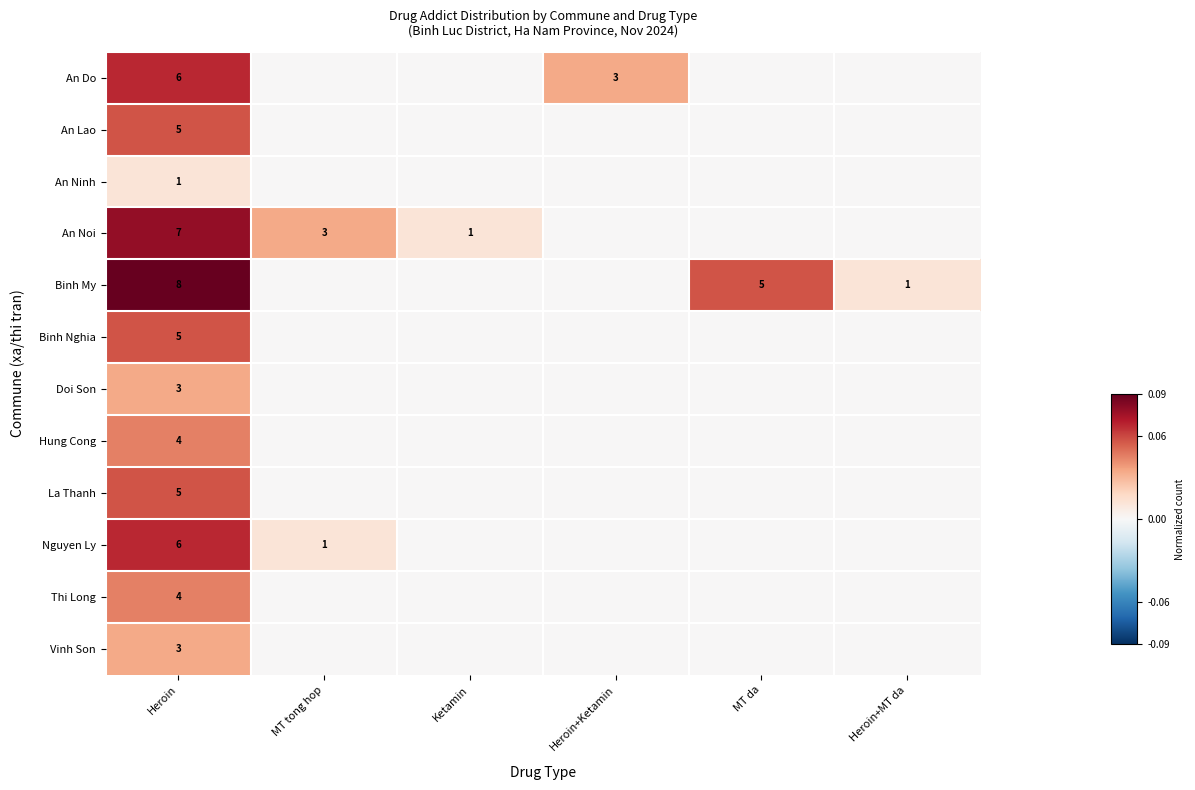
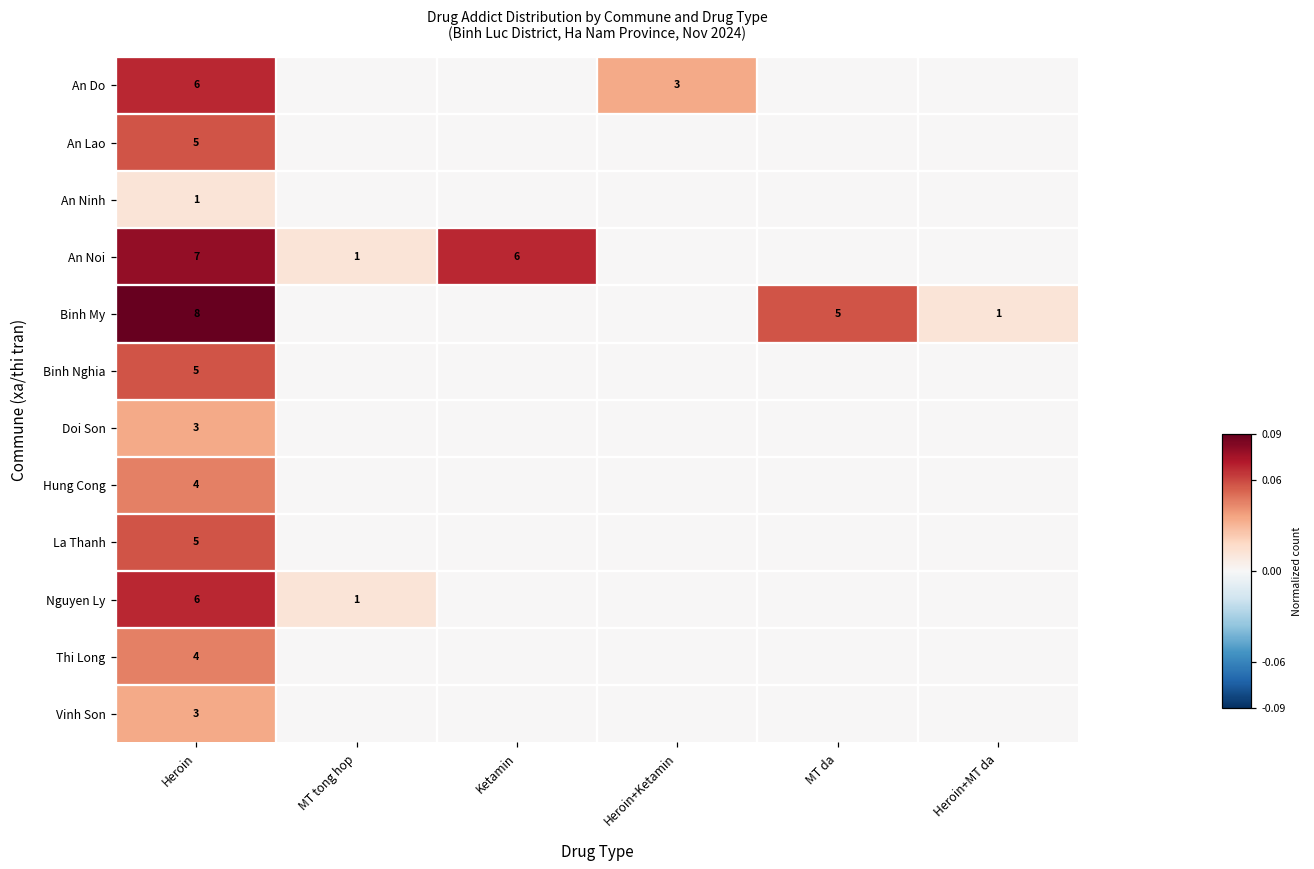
An Noi, MT tong hop: 3 -> 1
An Noi, Ketamin: 1 -> 6
